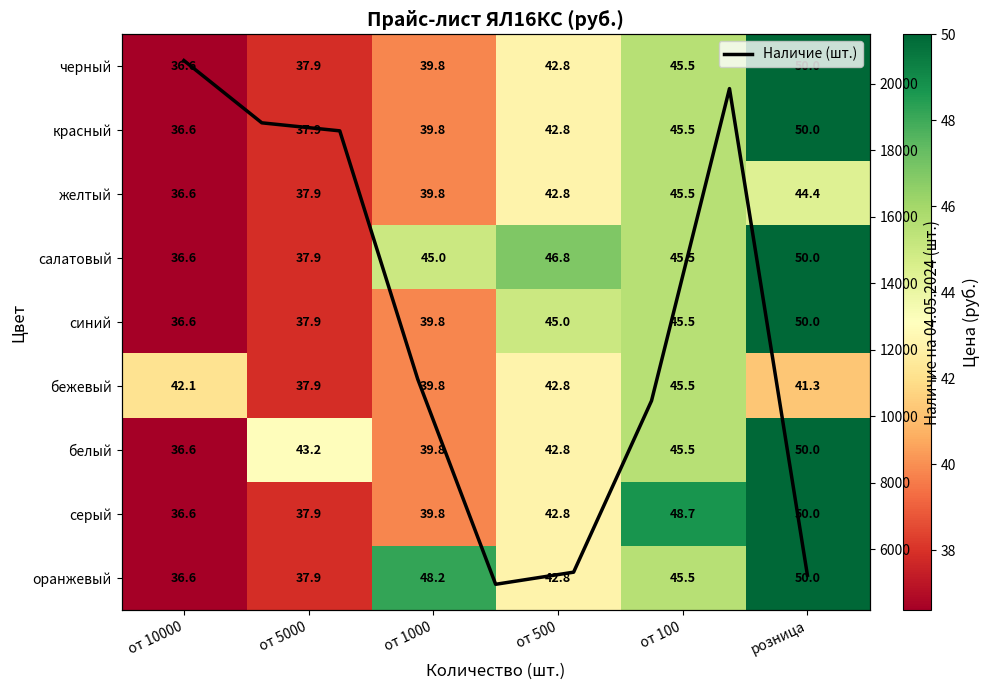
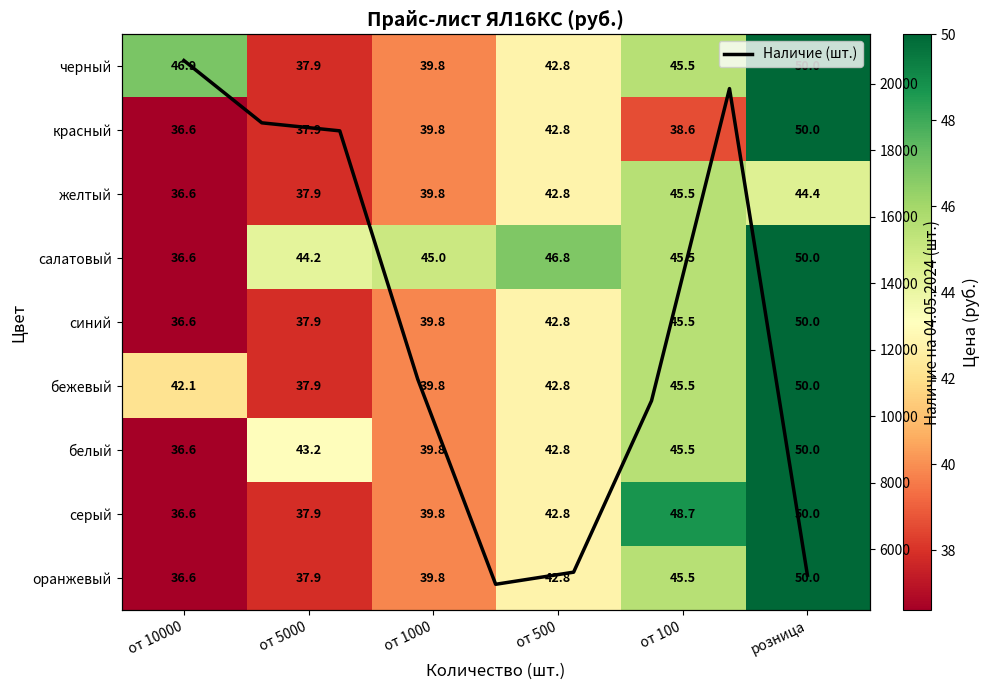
черный, от 10000: 36.6 -> 46.9
красный, от 100: 45.5 -> 38.6
салатовый, от 5000: 37.9 -> 44.2
синий, от 500: 45.0 -> 42.8
бежевый, розница: 41.3 -> 50.0
оранжевый, от 1000: 48.2 -> 39.8
